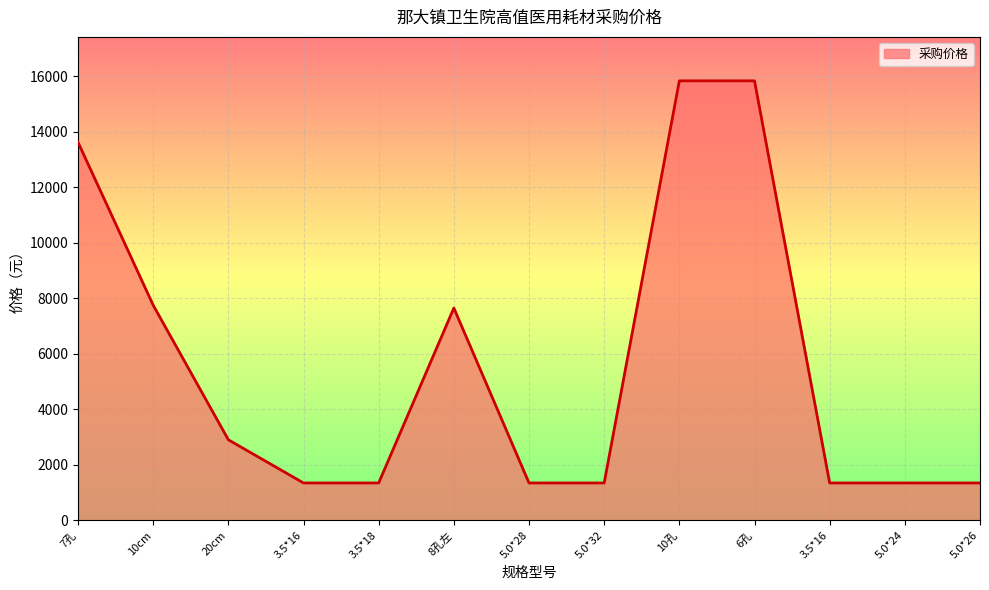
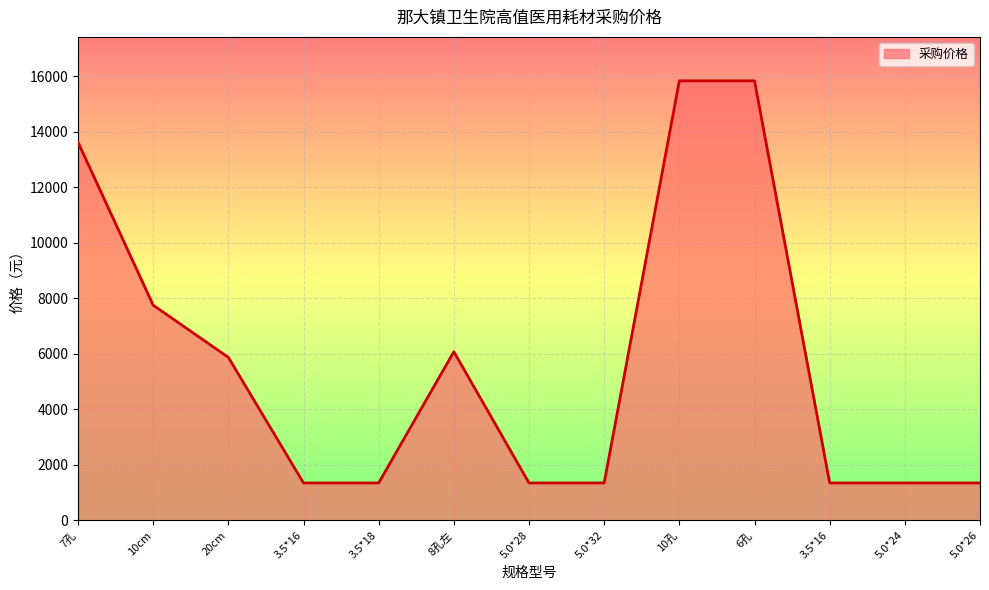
20cm: 2900 -> 5900
8孔左: 7700 -> 6100
